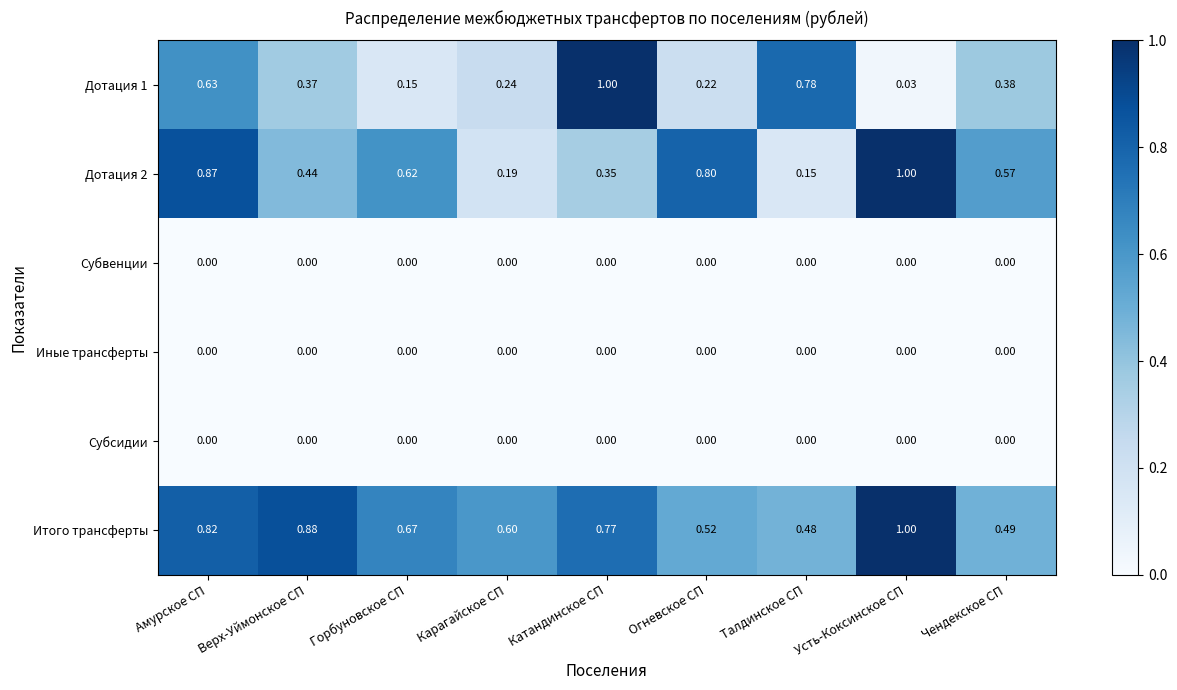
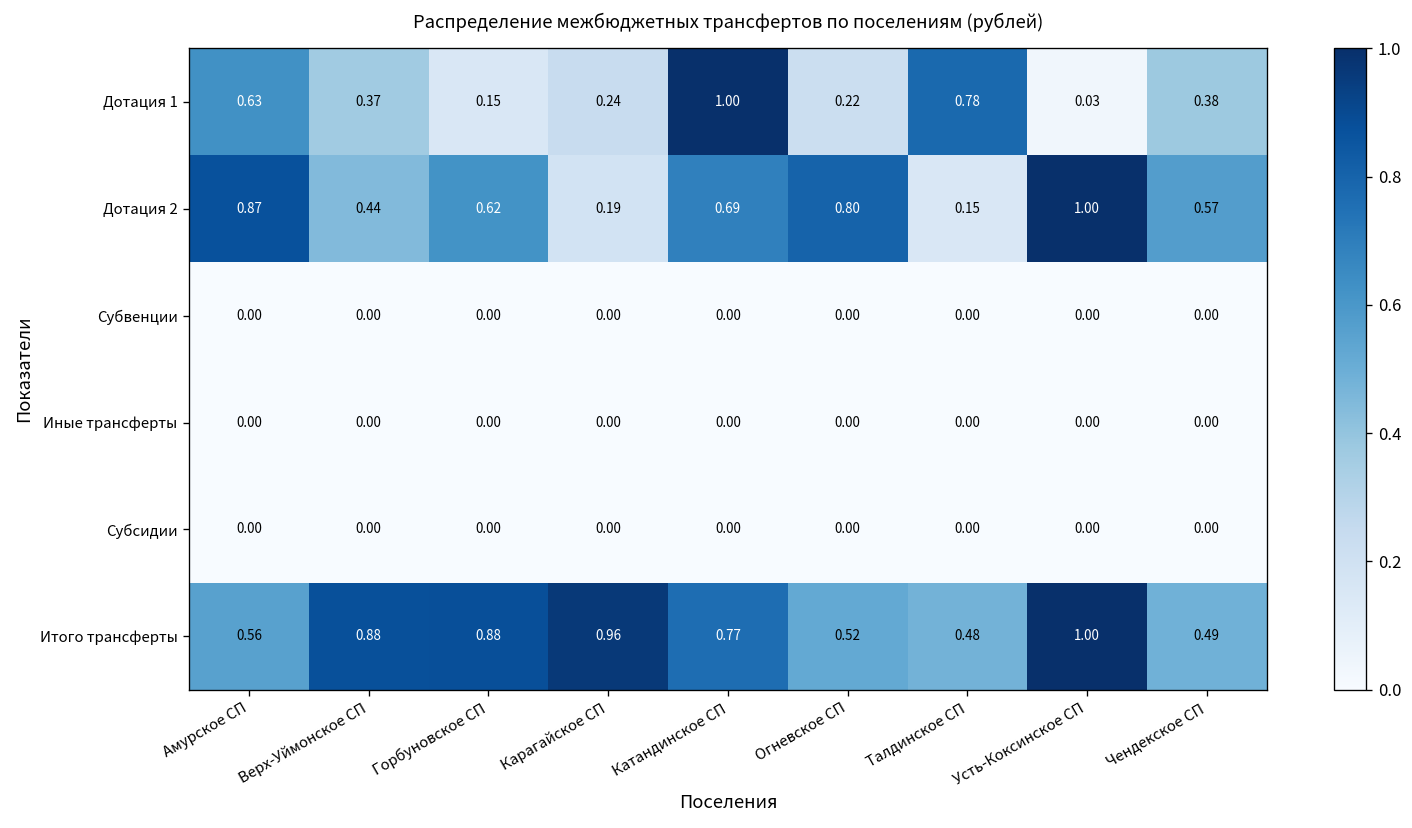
Дотация 2, Катандинское СП: 0.35 -> 0.69
Итого трансферты, Амурское СП: 0.82 -> 0.56
Итого трансферты, Горбуновское СП: 0.67 -> 0.88
Итого трансферты, Карагайское СП: 0.60 -> 0.96
